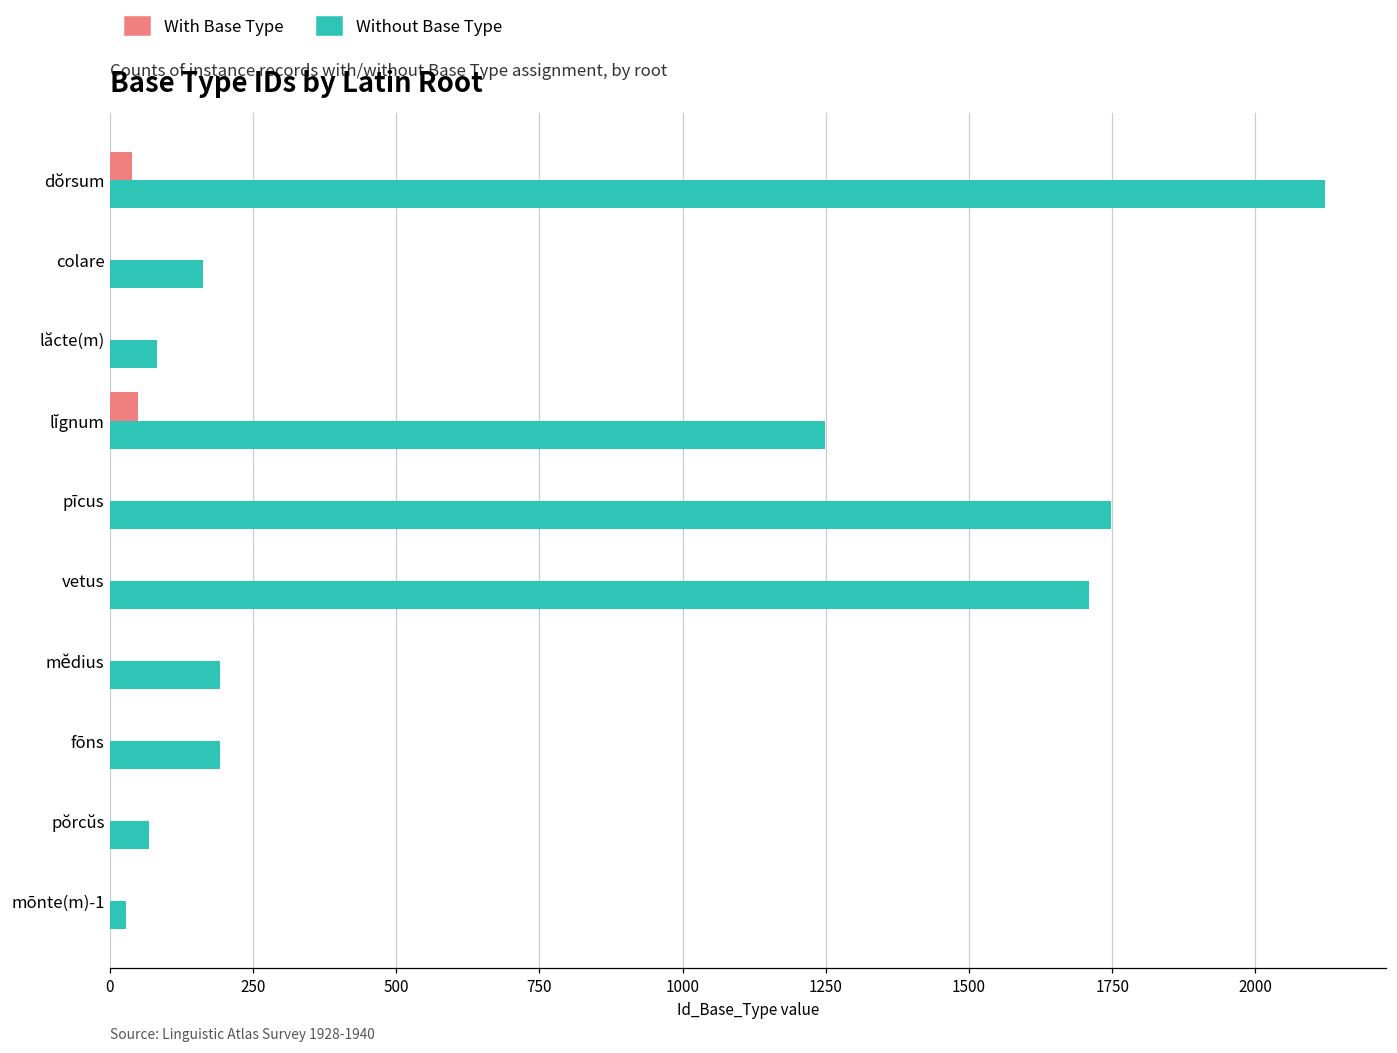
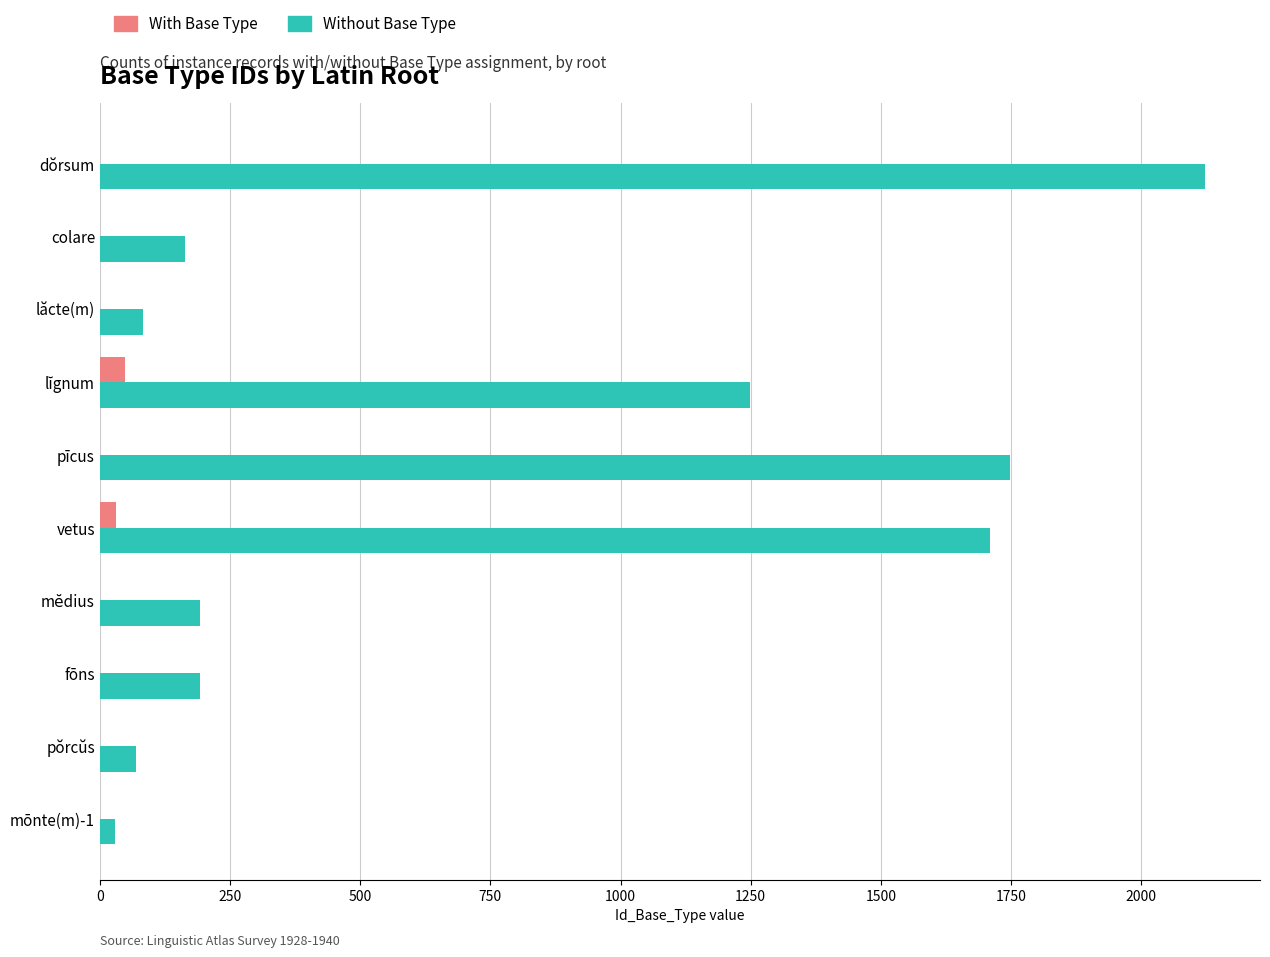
With Base Type, dŏrsum: 40 -> 0
With Base Type, vetus: 0 -> 30
